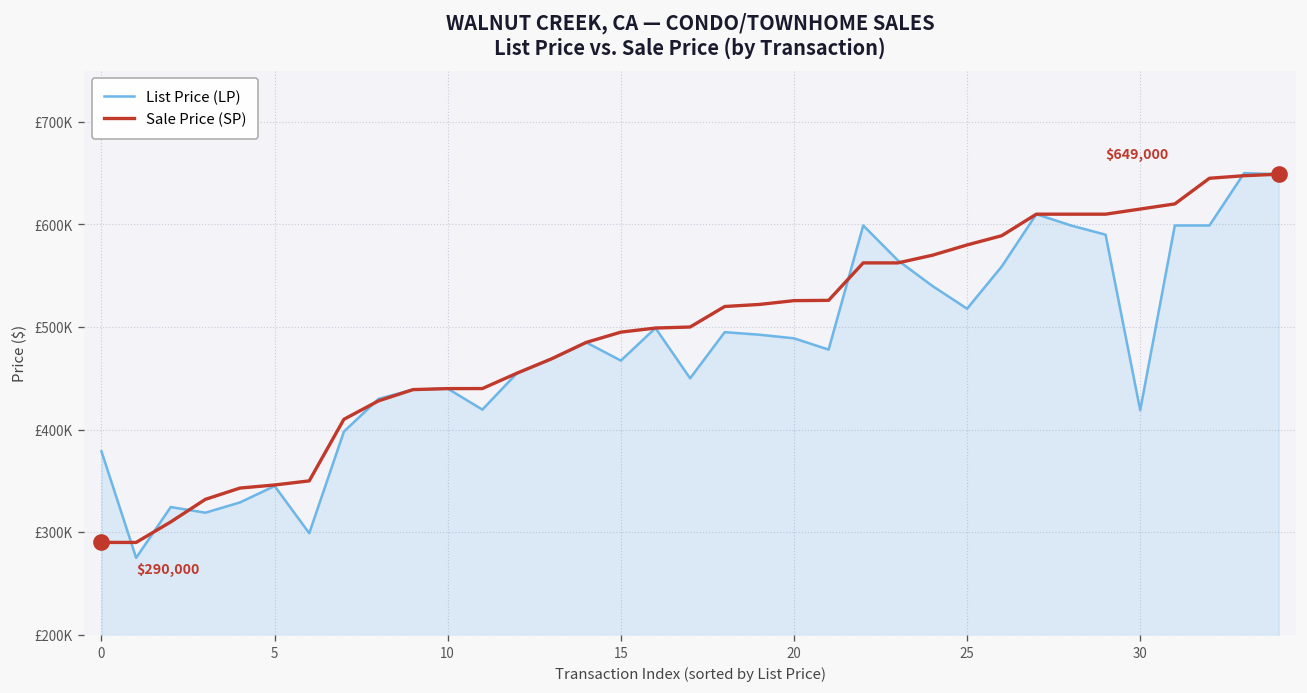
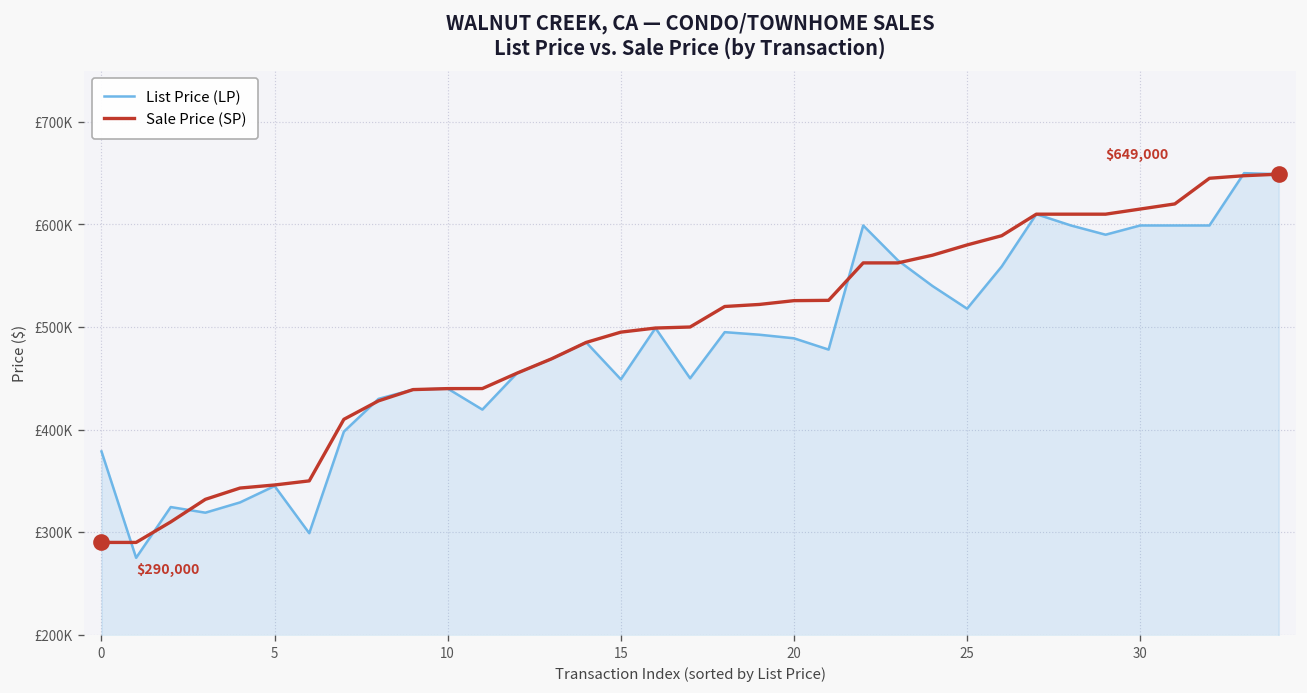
List Price (LP), 15: £470000 -> £450000
List Price (LP), 30: £420000 -> £600000
